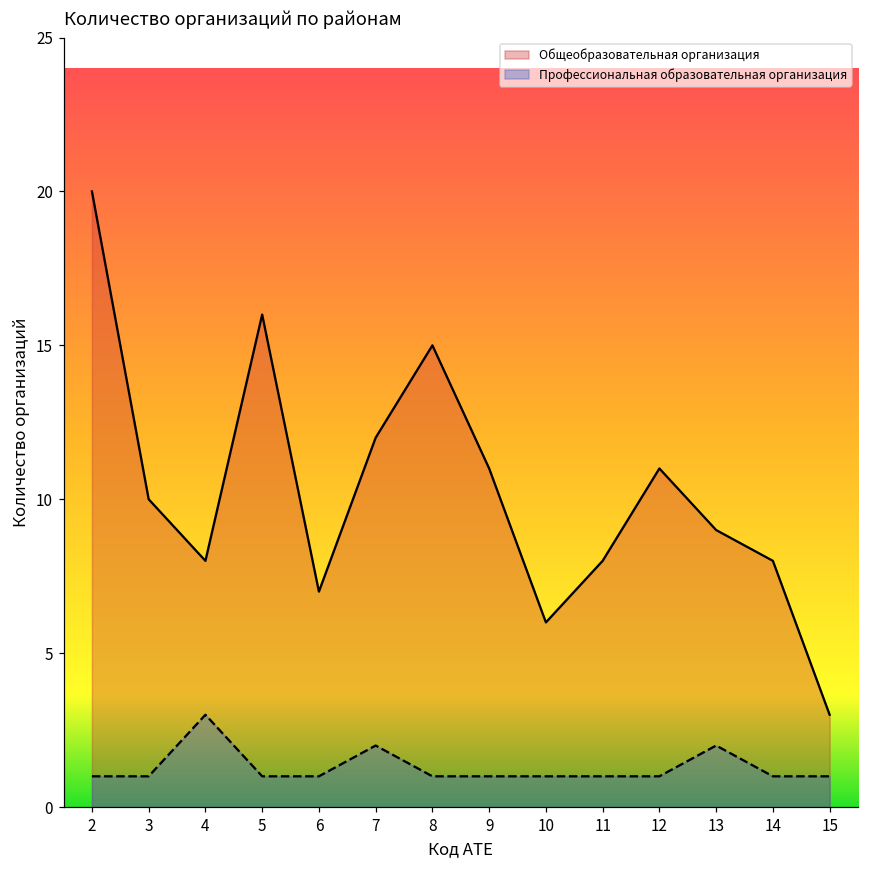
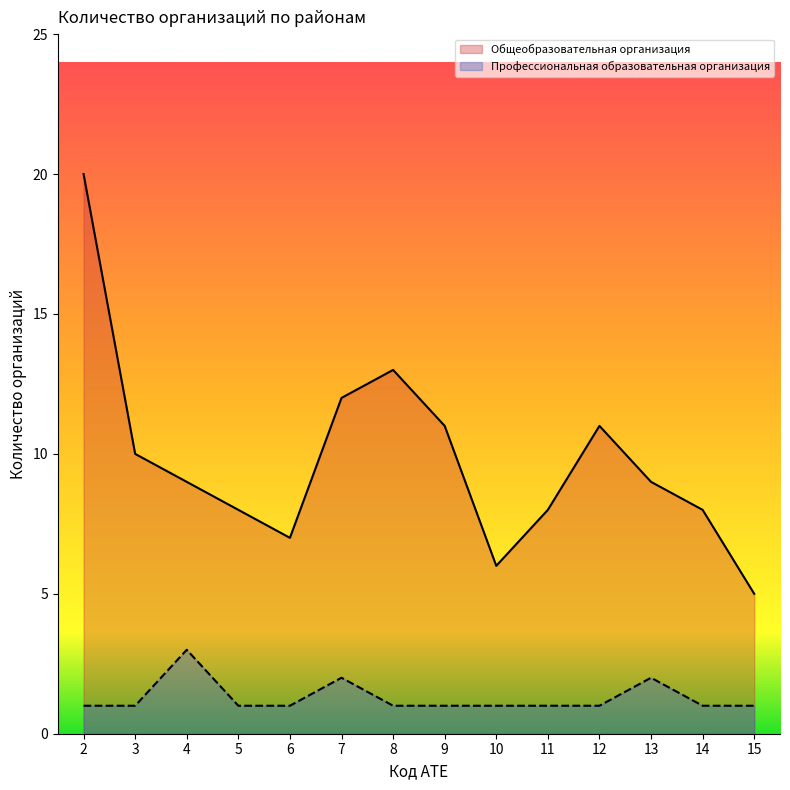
Общеобразовательная организация, 4: 8 -> 9
Общеобразовательная организация, 5: 16 -> 8
Общеобразовательная организация, 8: 15 -> 13
Общеобразовательная организация, 15: 3 -> 5
